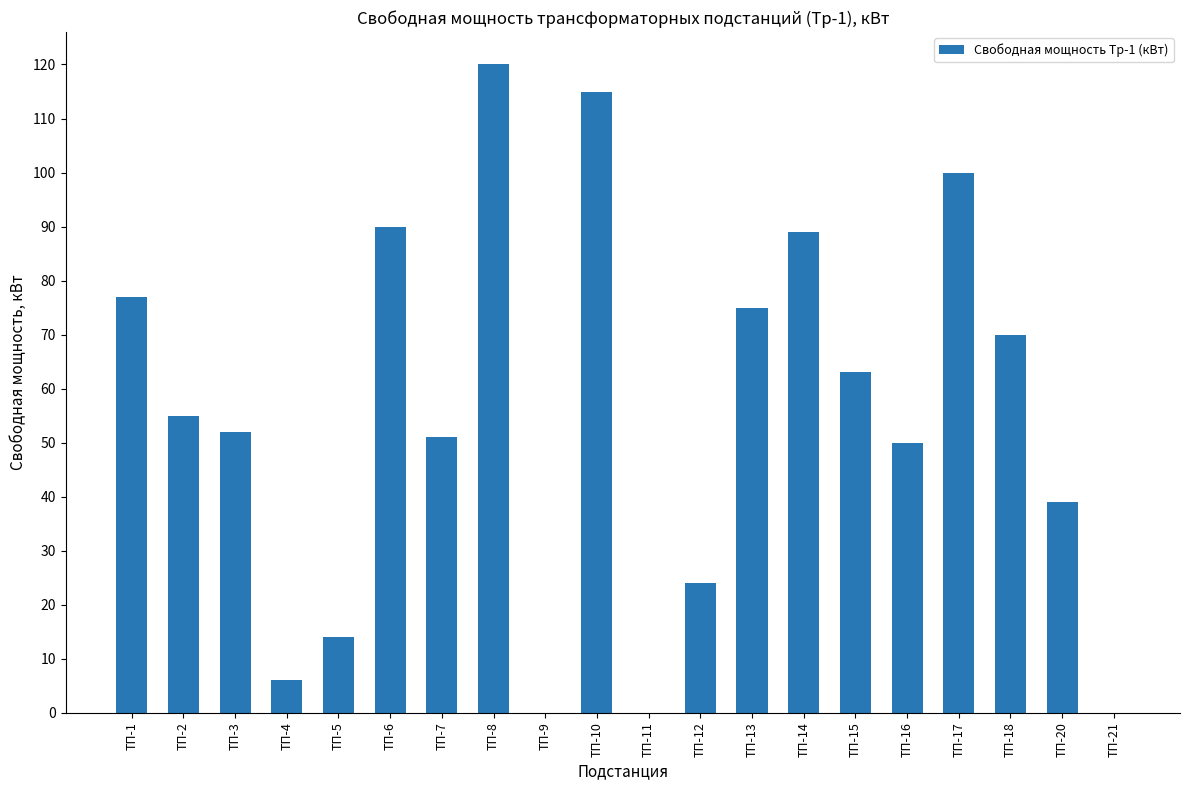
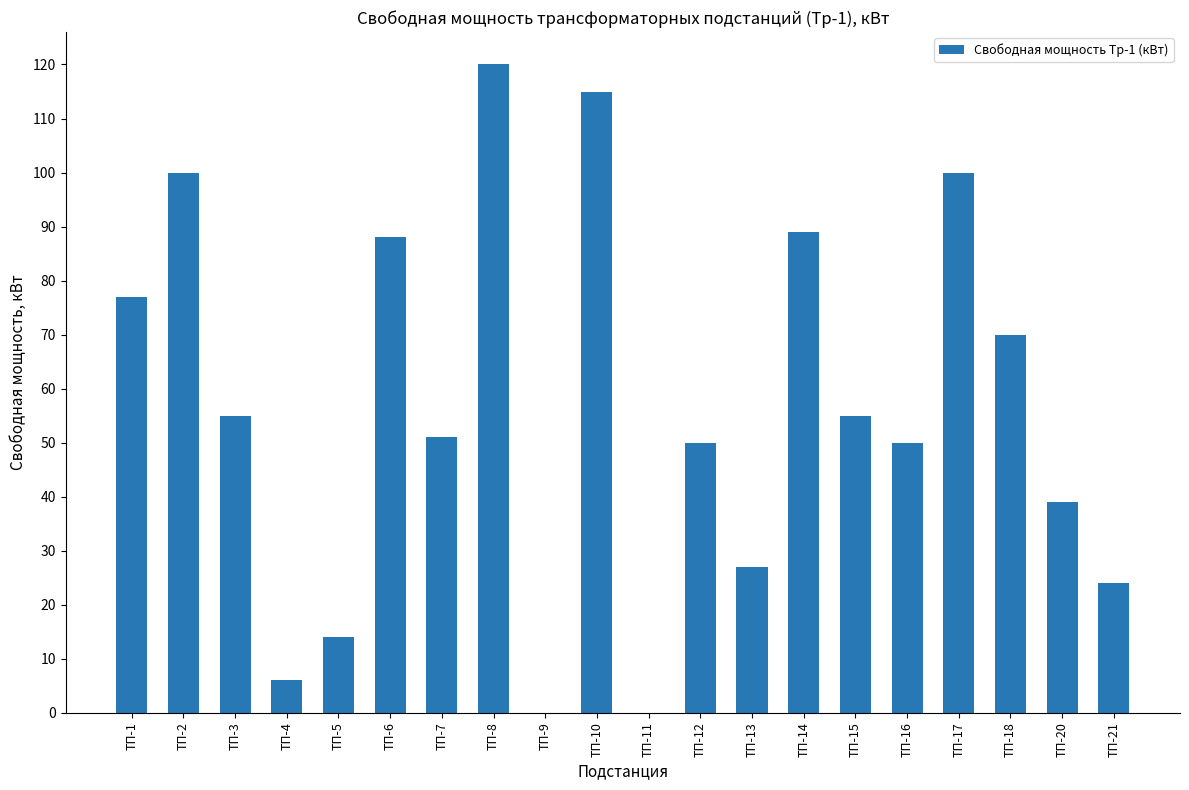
ТП-2: 55 -> 100
ТП-3: 52 -> 55
ТП-6: 90 -> 88
ТП-12: 24 -> 50
ТП-13: 75 -> 27
ТП-15: 63 -> 55
ТП-21: 0 -> 24
